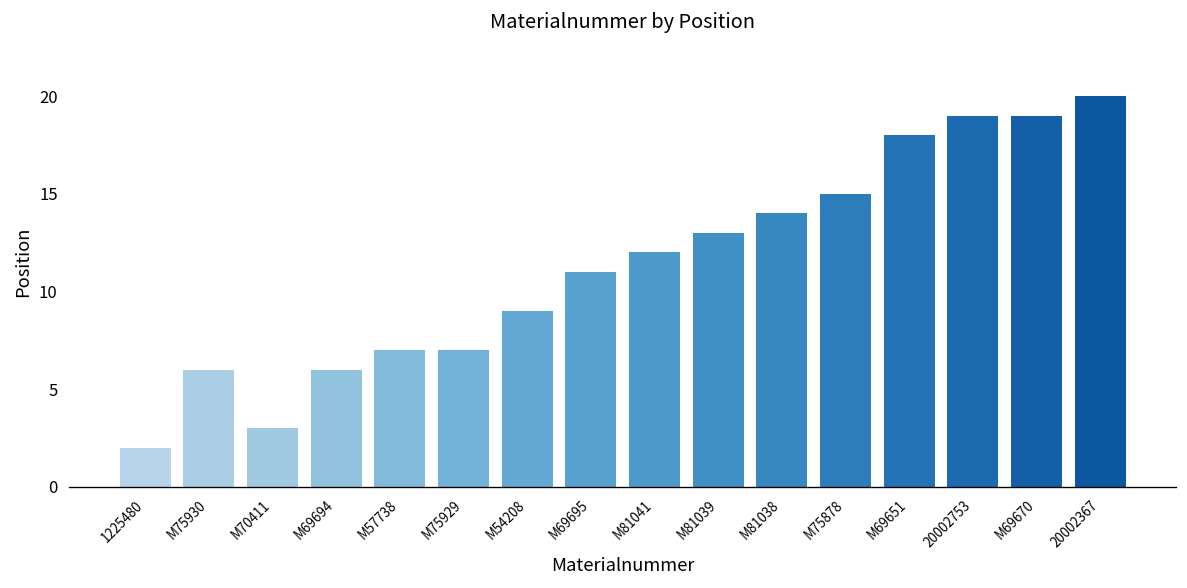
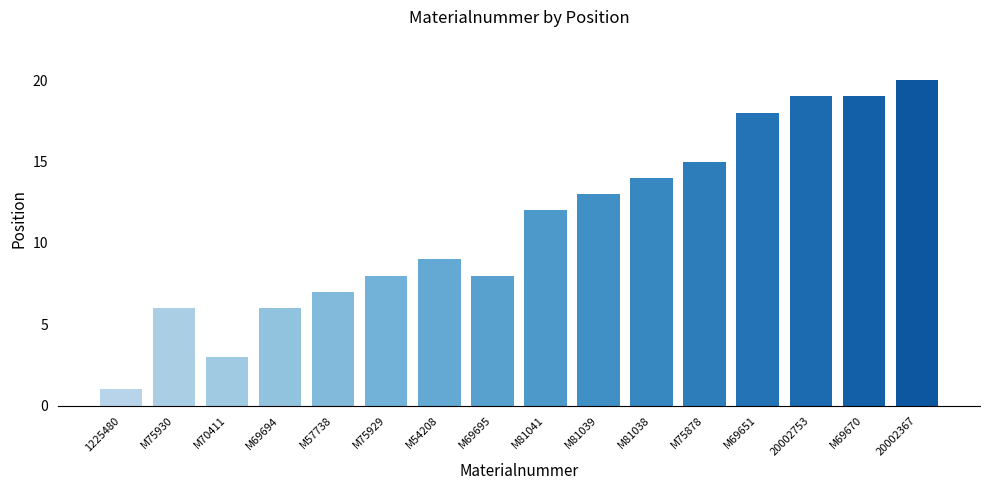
1225480: 2 -> 1
M75929: 7 -> 8
M69695: 11 -> 8
